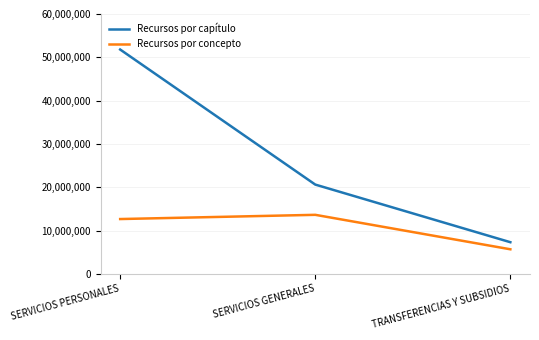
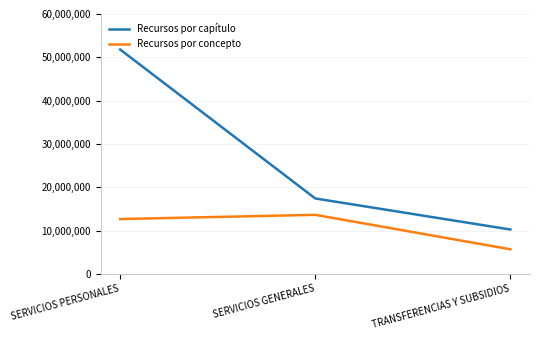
Recursos por capítulo, SERVICIOS GENERALES: 21,000,000 -> 17,000,000
Recursos por capítulo, TRANSFERENCIAS Y SUBSIDIOS: 7,000,000 -> 10,000,000
